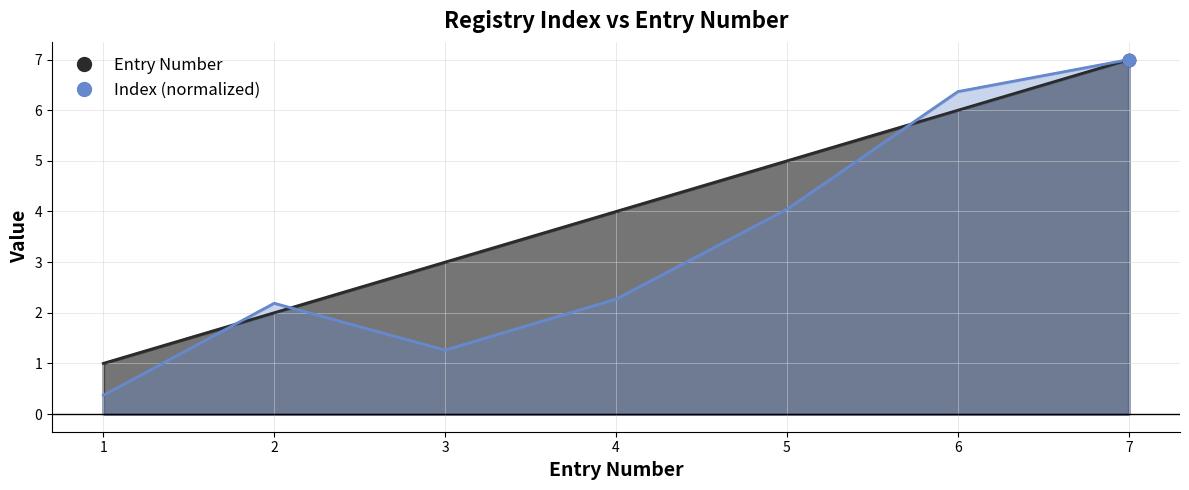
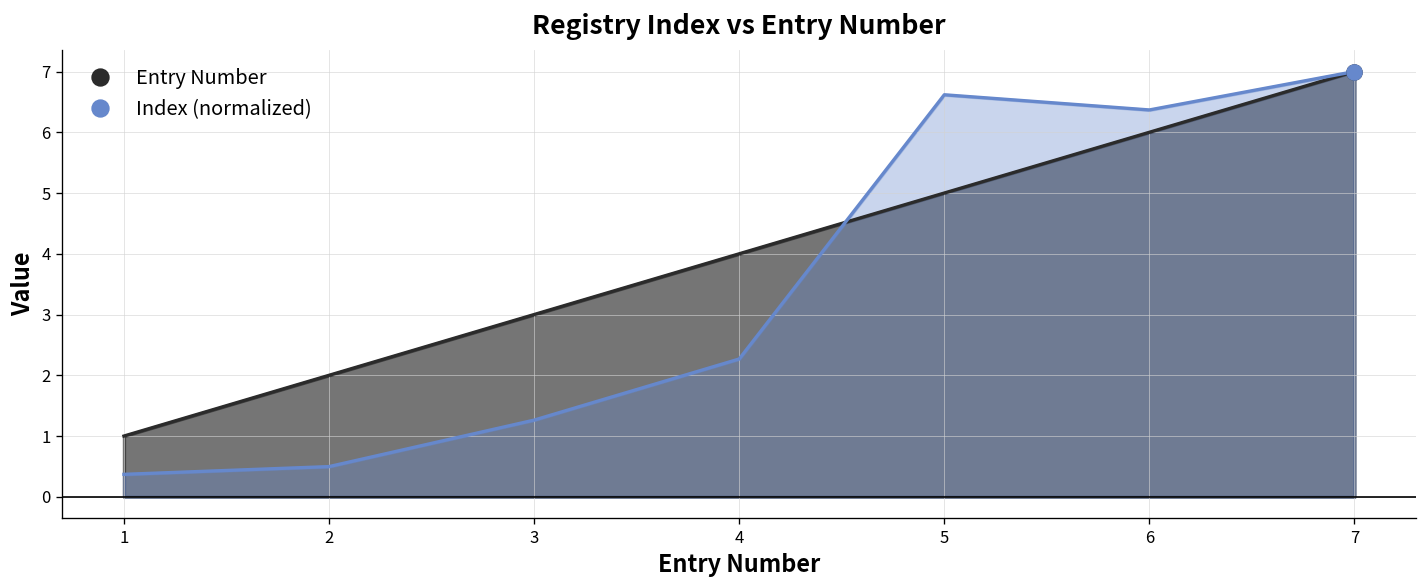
Index (normalized), 2: 2.2 -> 0.5
Index (normalized), 5: 4.0 -> 6.6
